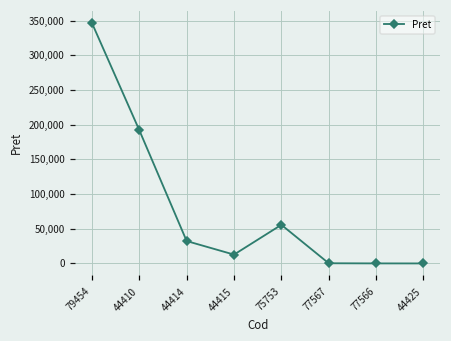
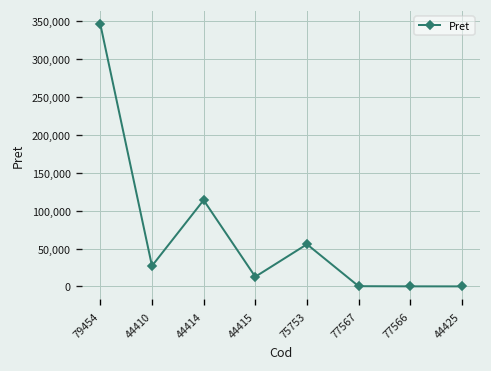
44410: 190,000 -> 30,000
44414: 30,000 -> 110,000
